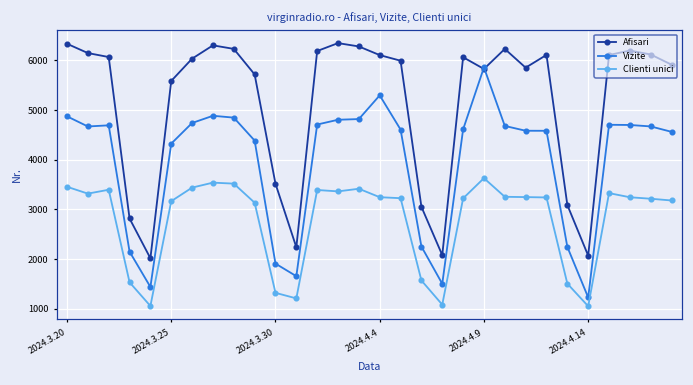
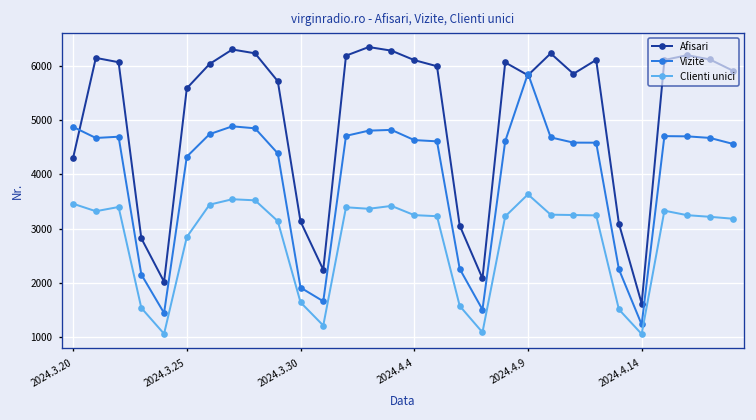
Afisari, 2024.3.20: 6300 -> 4300
Clienti unici, 2024.3.25: 3200 -> 2800
Afisari, 2024.3.30: 3500 -> 3100
Clienti unici, 2024.3.30: 1300 -> 1600
Vizite, 2024.4.4: 5300 -> 4600
Afisari, 2024.4.14: 2100 -> 1600
